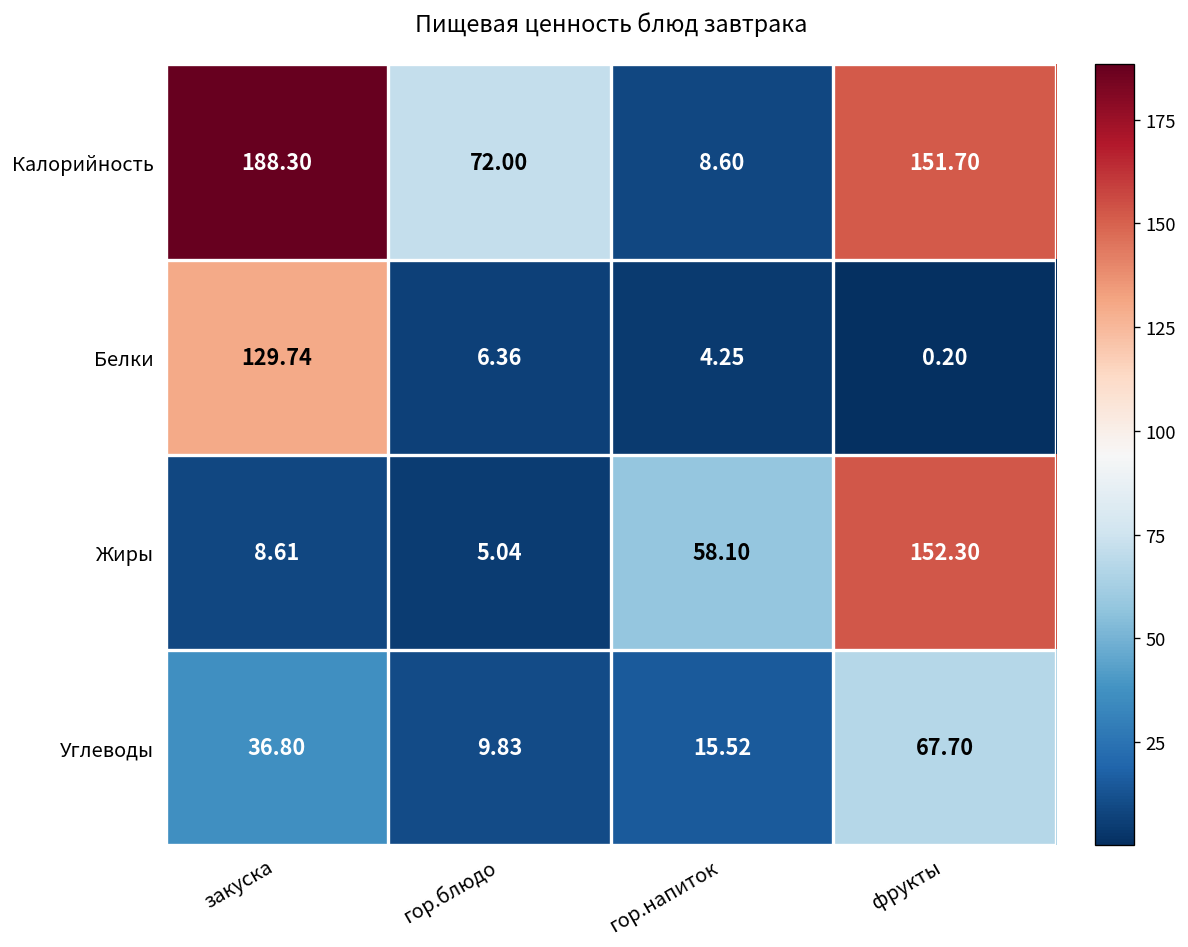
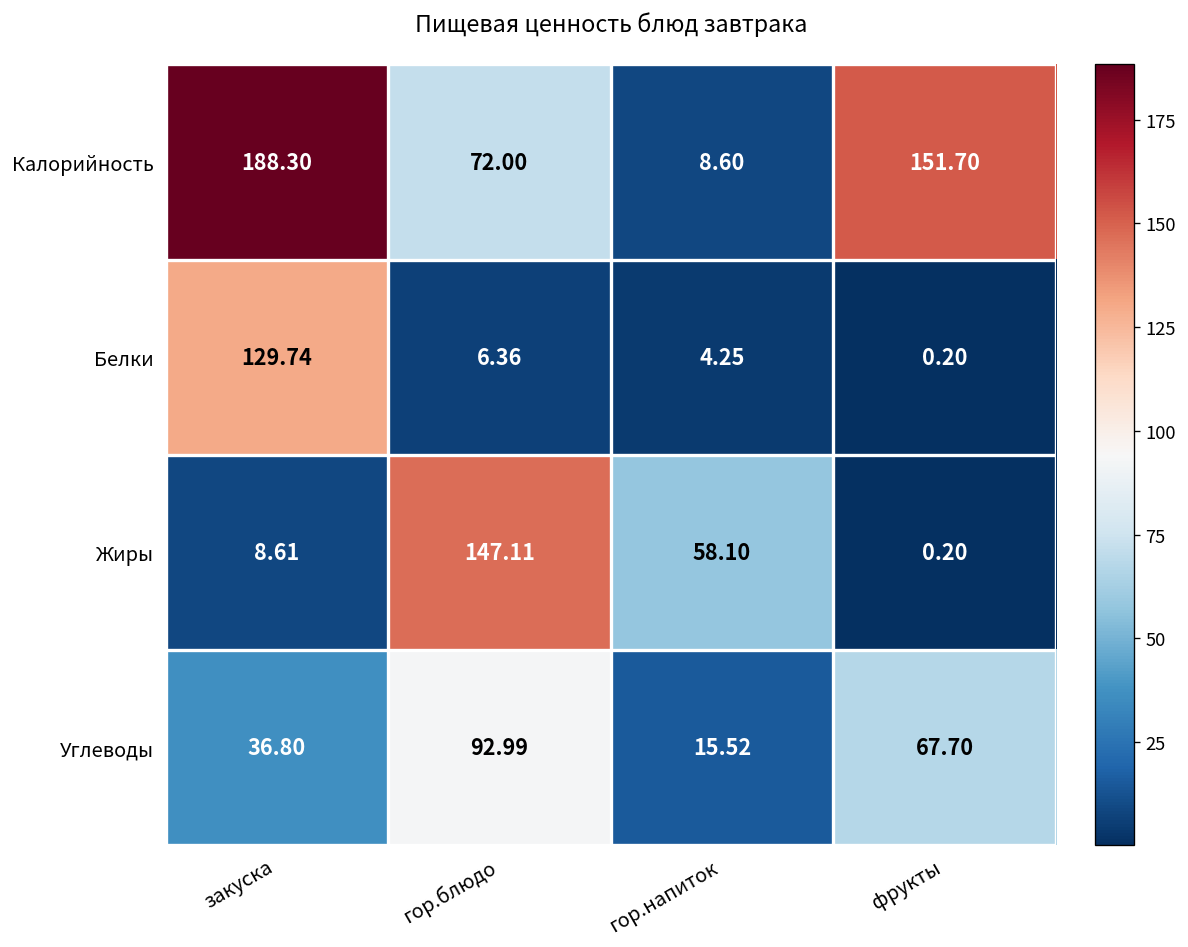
Жиры, гор.блюдо: 5.04 -> 147.11
Жиры, фрукты: 152.30 -> 0.20
Углеводы, гор.блюдо: 9.83 -> 92.99
